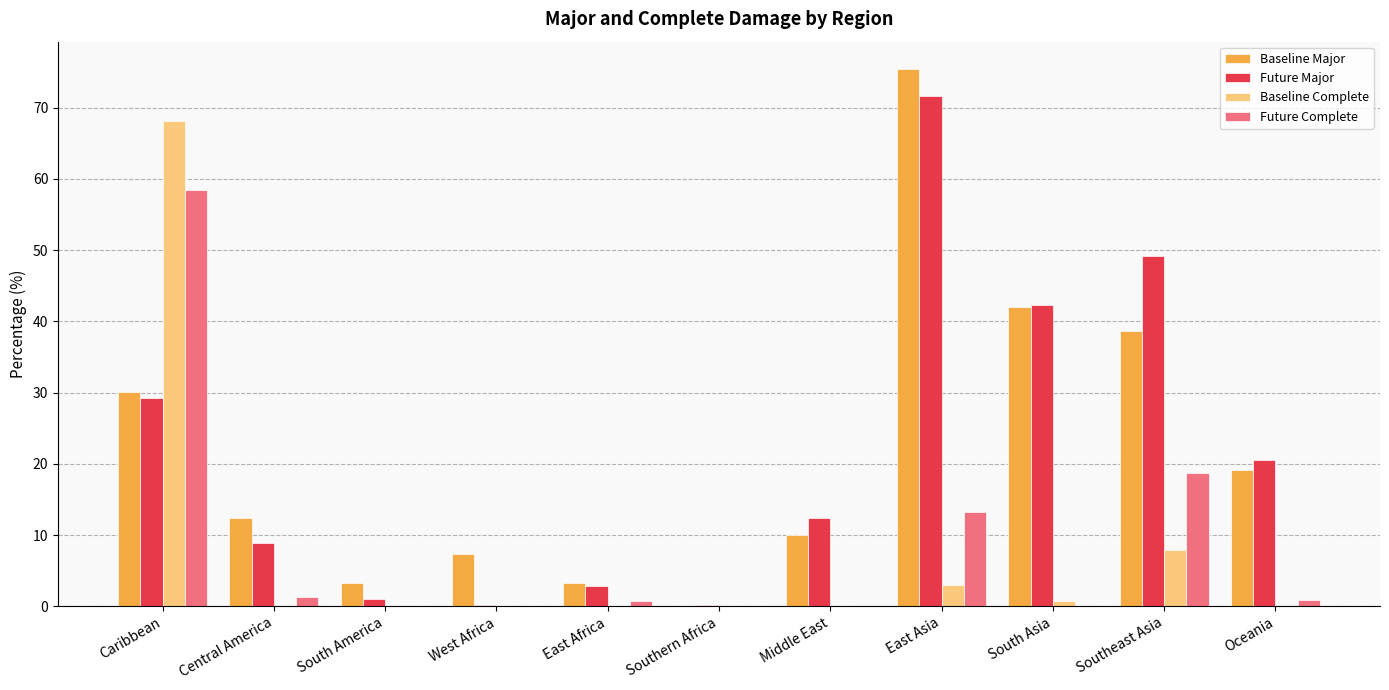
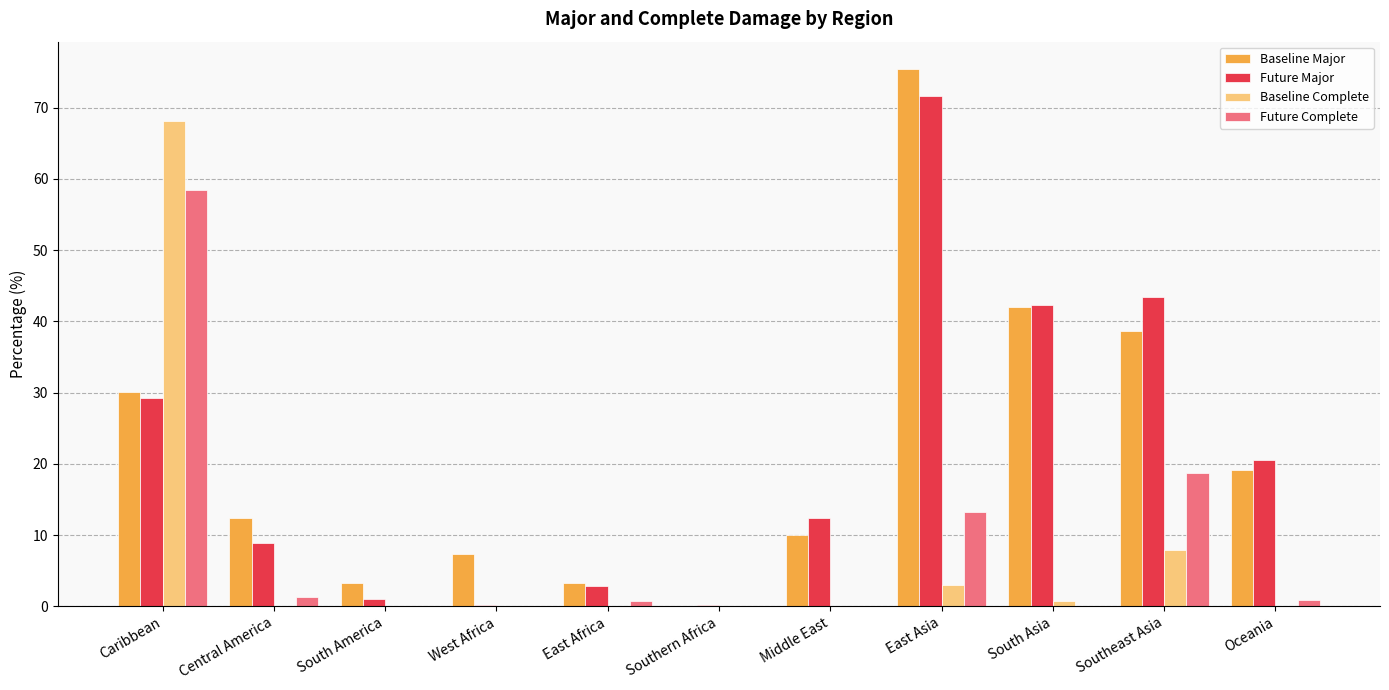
Future Major, Southeast Asia: 49 -> 43
